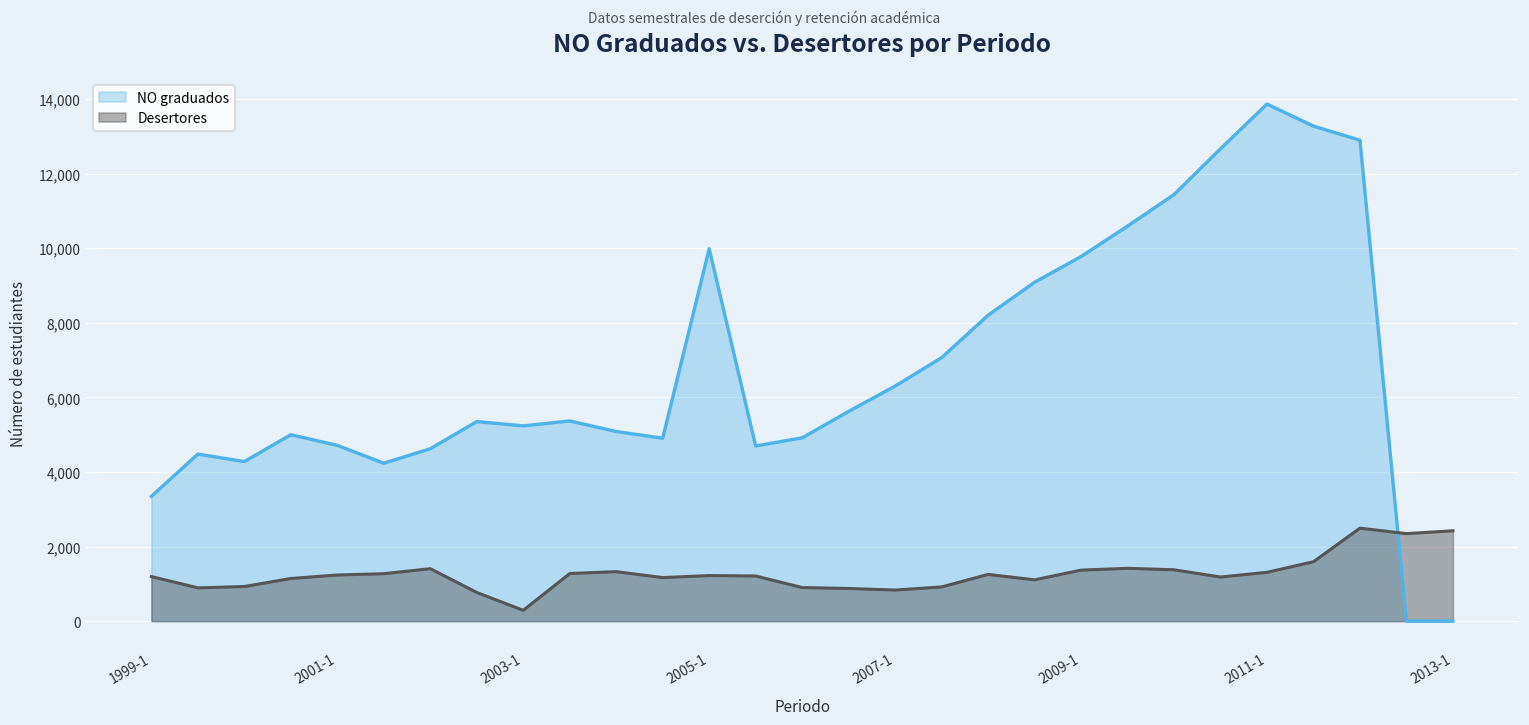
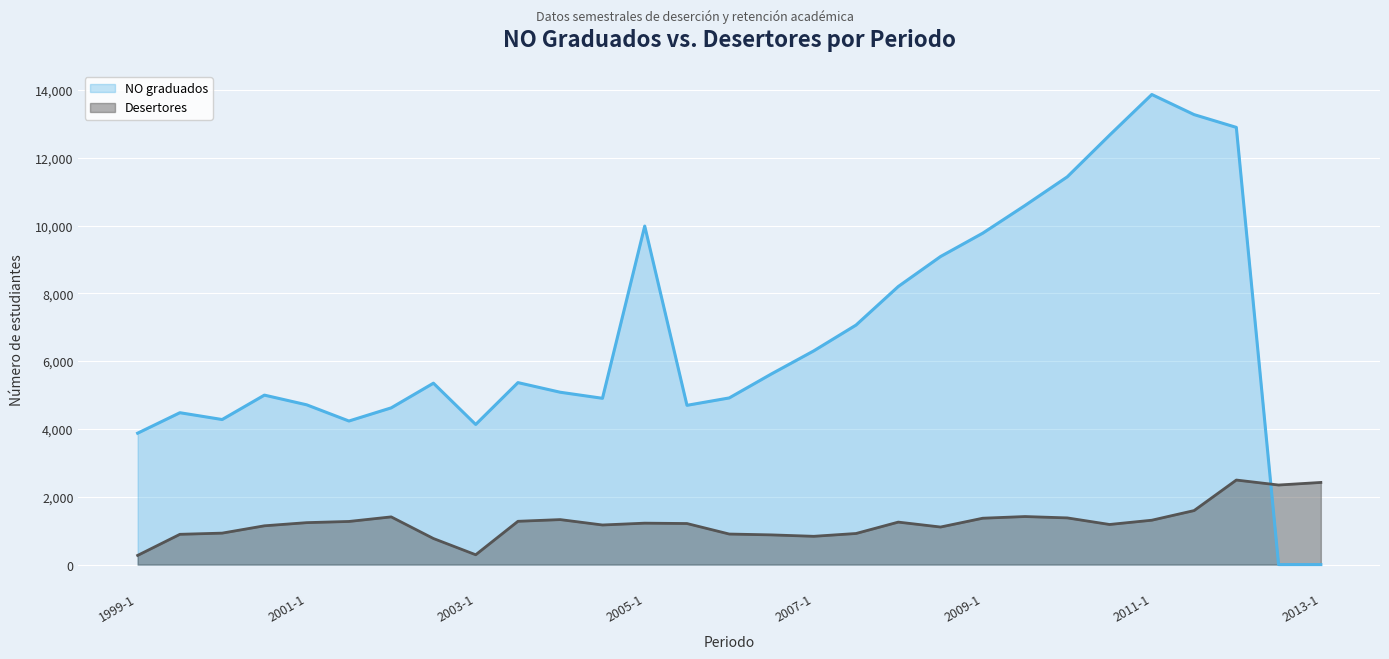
NO graduados, 1999-1: 3,300 -> 3,900
Desertores, 1999-1: 1,200 -> 300
NO graduados, 2003-1: 5,200 -> 4,100
